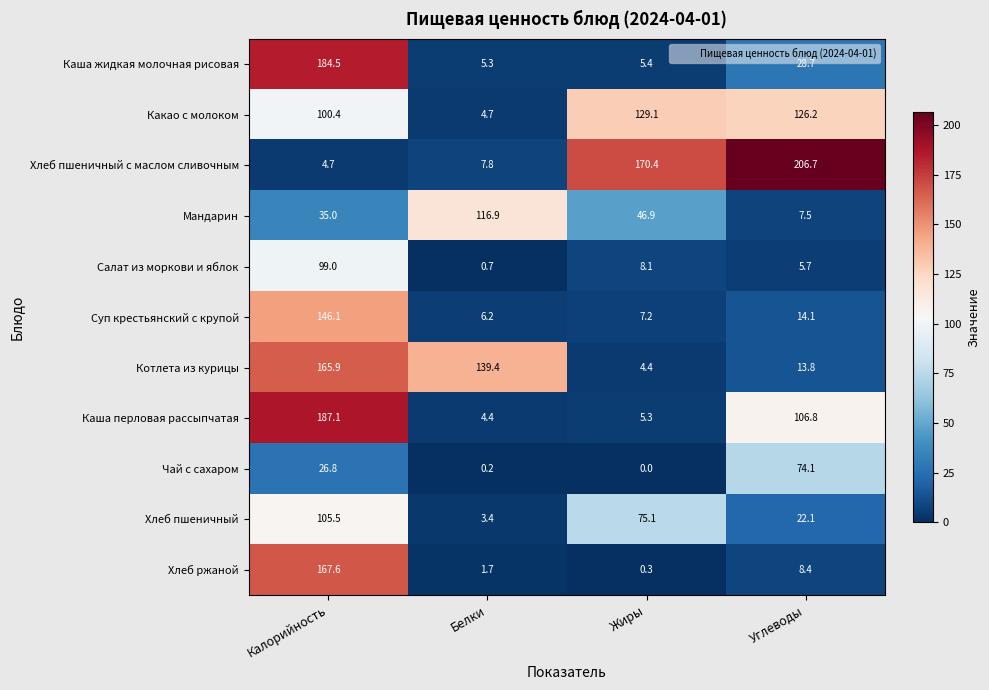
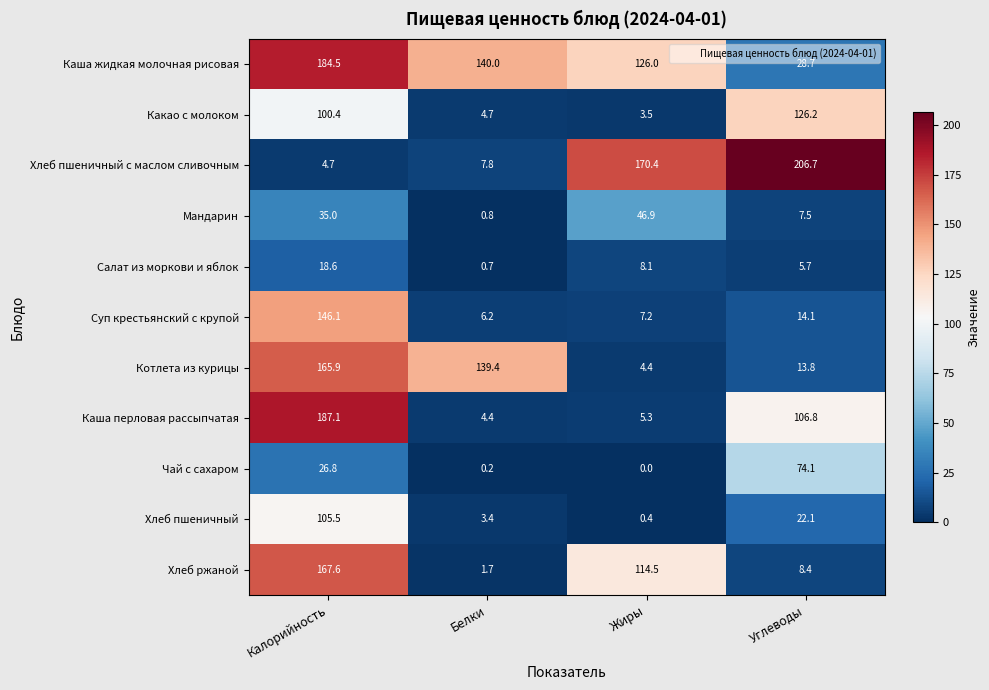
Каша жидкая молочная рисовая, Белки: 5.3 -> 140.0
Каша жидкая молочная рисовая, Жиры: 5.4 -> 126.0
Какао с молоком, Жиры: 129.1 -> 3.5
Мандарин, Белки: 116.9 -> 0.8
Салат из моркови и яблок, Калорийность: 99.0 -> 18.6
Хлеб пшеничный, Жиры: 75.1 -> 0.4
Хлеб ржаной, Жиры: 0.3 -> 114.5
